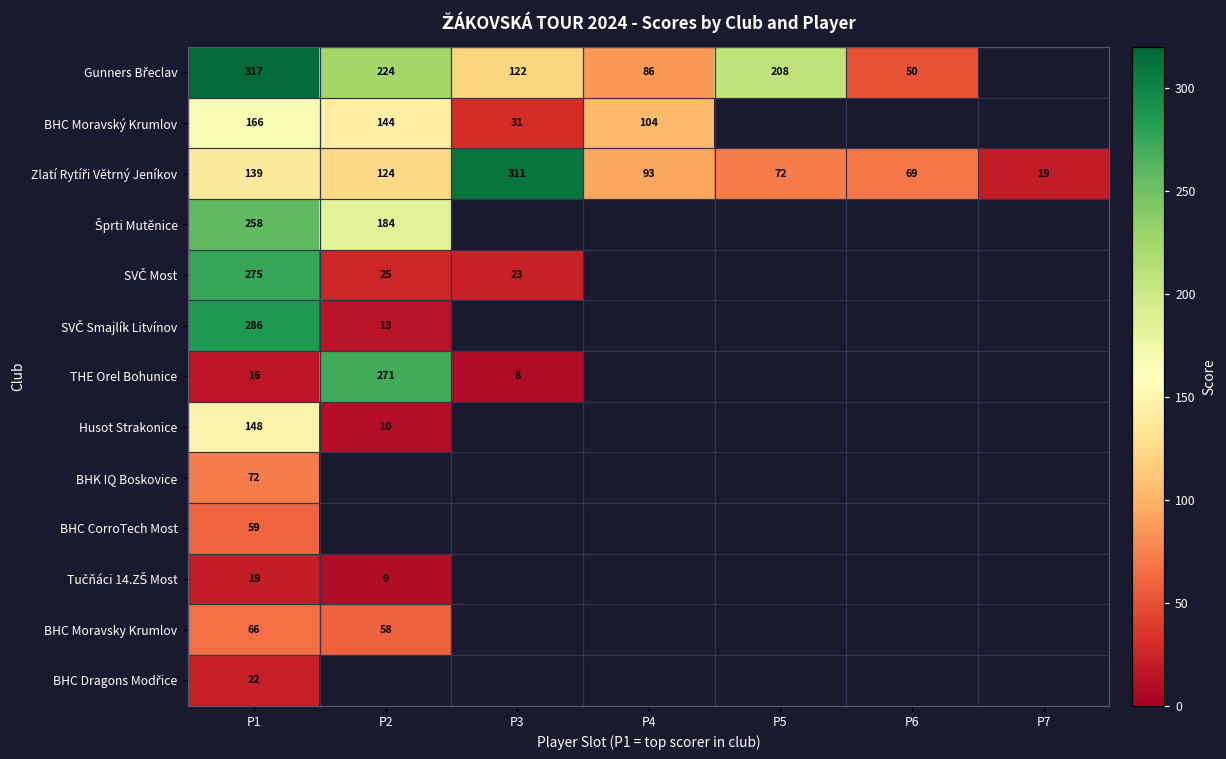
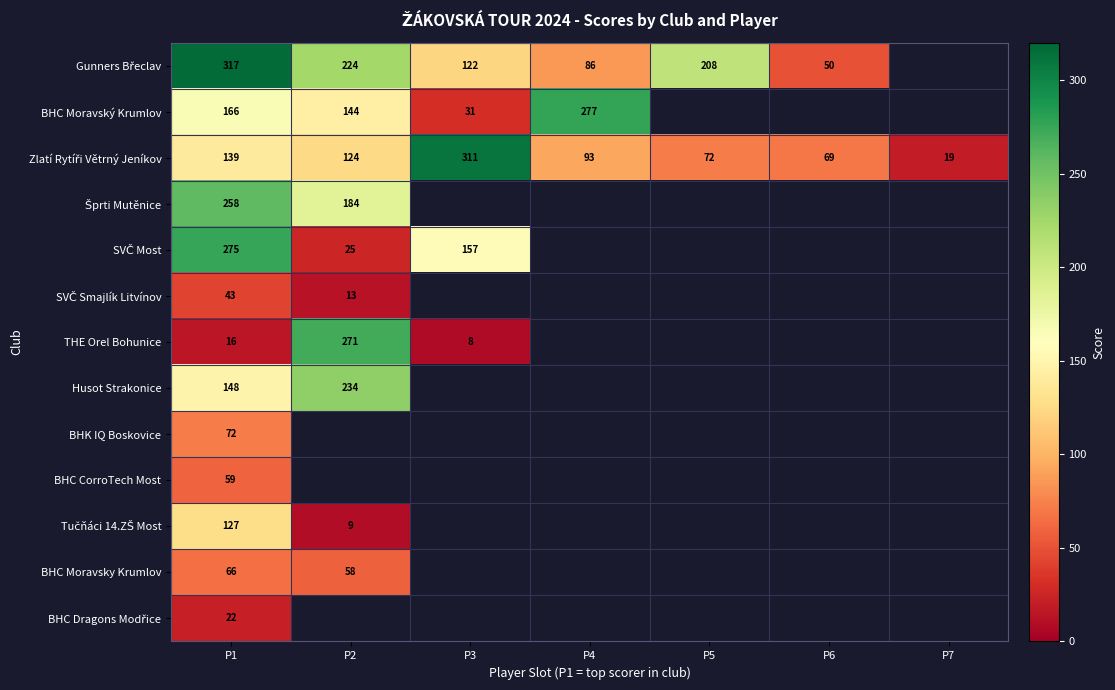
BHC Moravský Krumlov, P4: 104 -> 277
SVČ Most, P3: 23 -> 157
SVČ Smajlík Litvínov, P1: 286 -> 43
Husot Strakonice, P2: 10 -> 234
Tučňáci 14.ZŠ Most, P1: 19 -> 127
